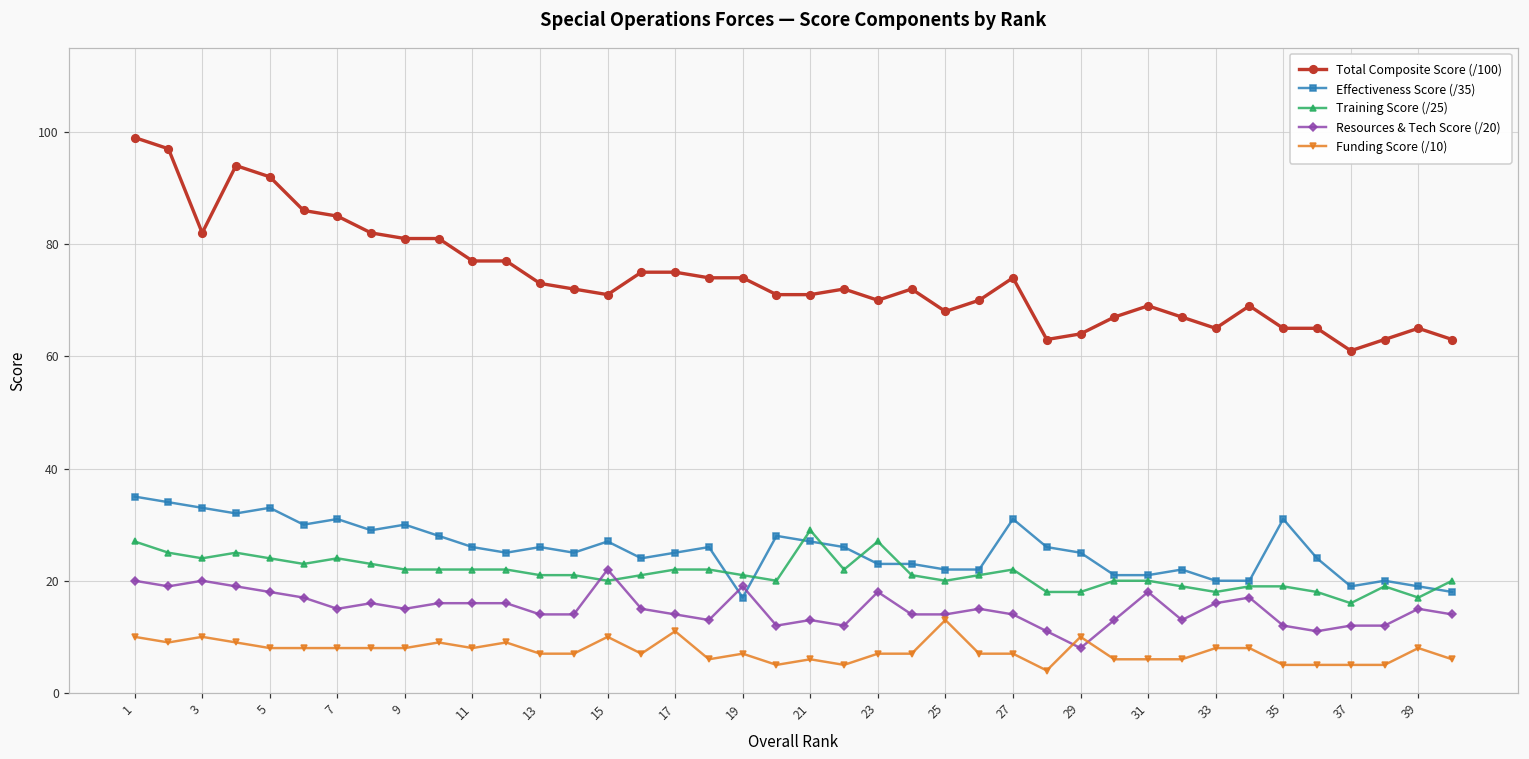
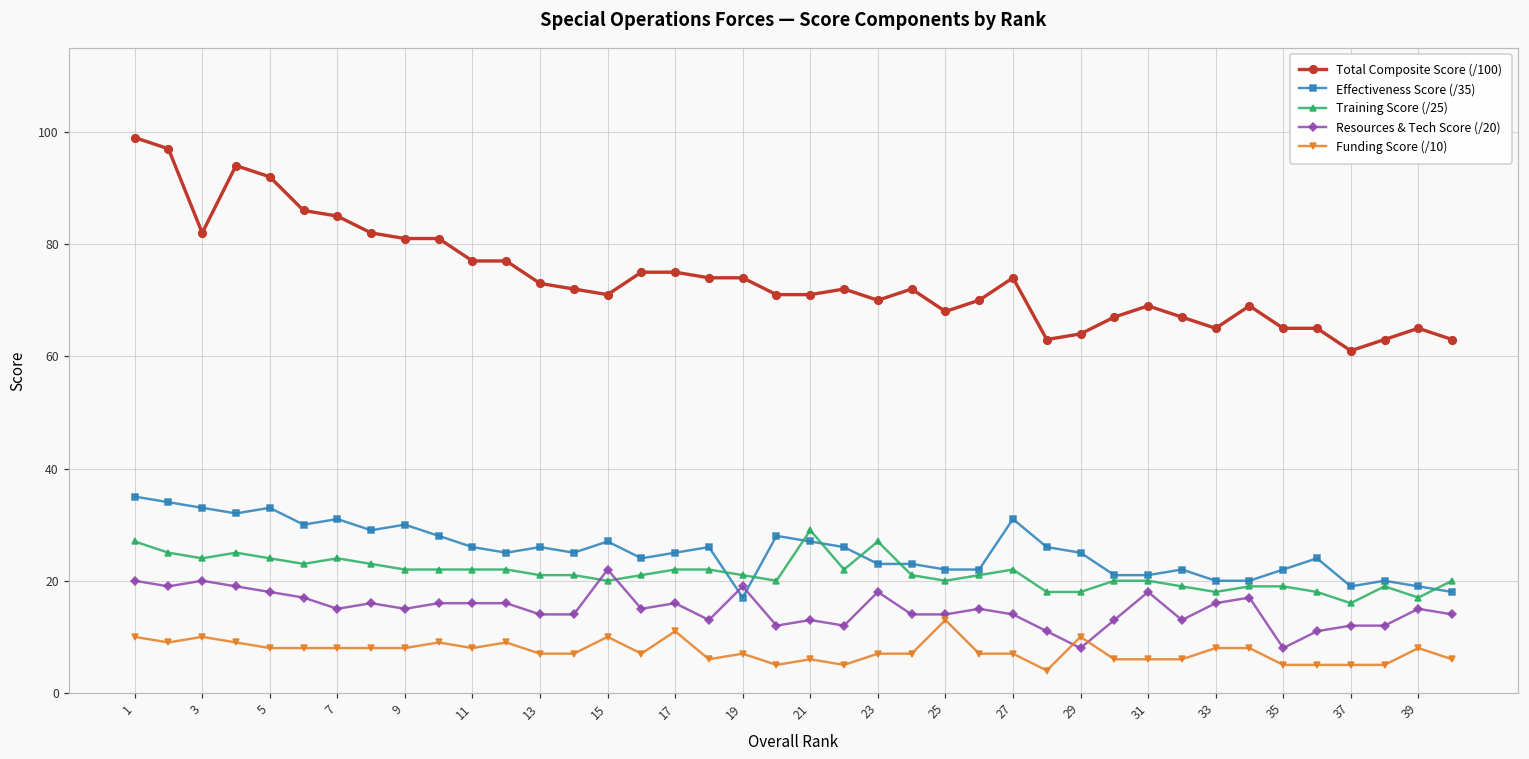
Resources & Tech Score (/20), 17: 14 -> 16
Effectiveness Score (/35), 35: 31 -> 22
Resources & Tech Score (/20), 35: 12 -> 8
